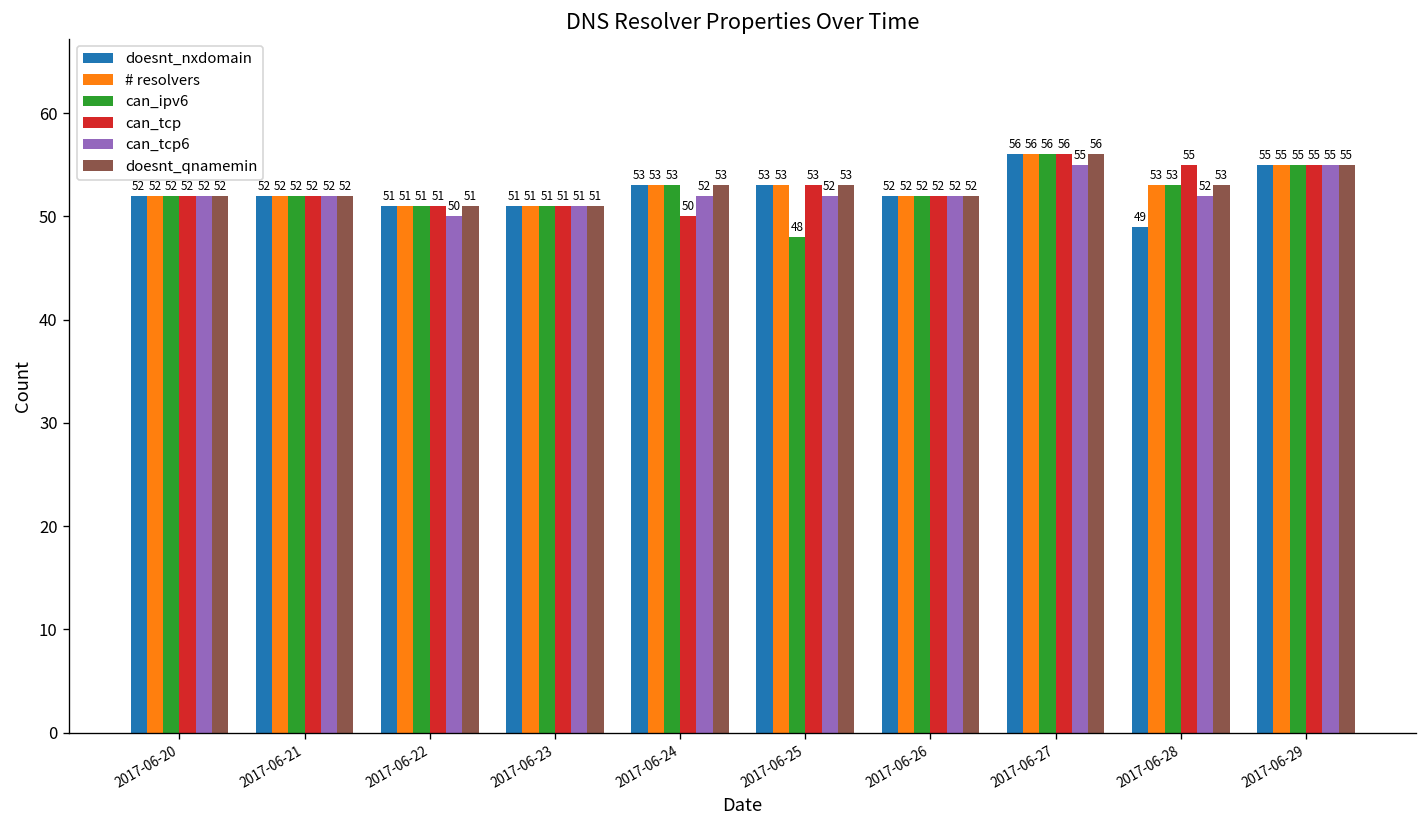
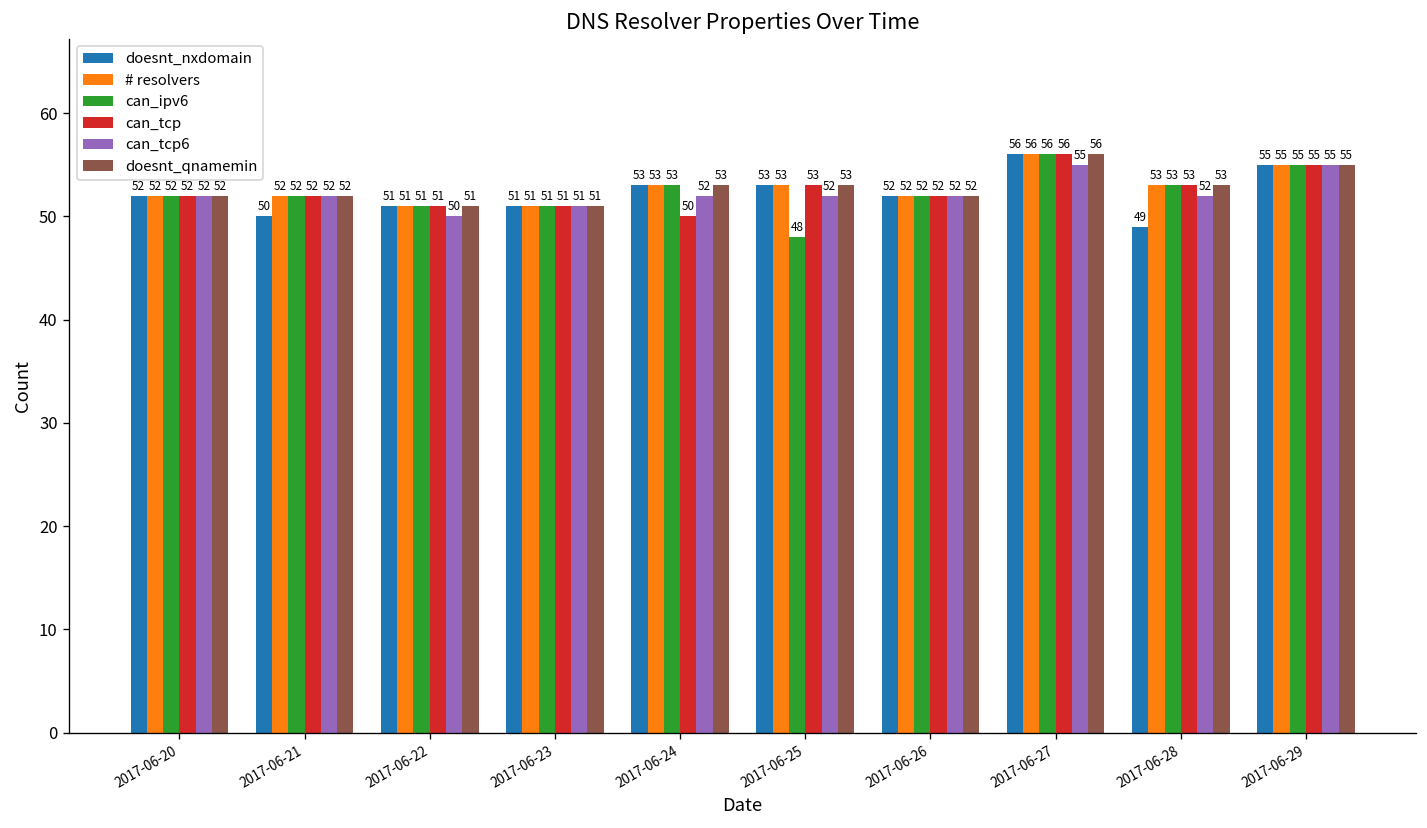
doesnt_nxdomain, 2017-06-21: 52 -> 50
can_tcp, 2017-06-28: 55 -> 53
